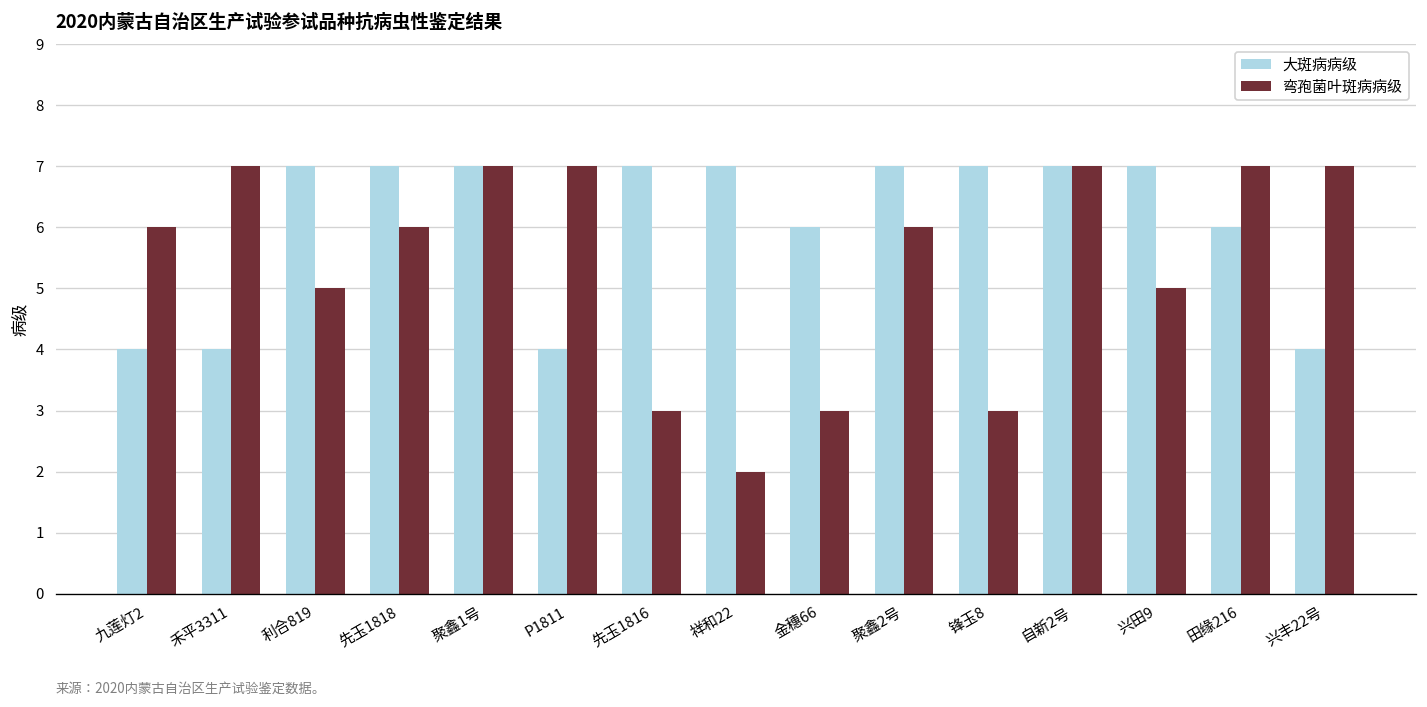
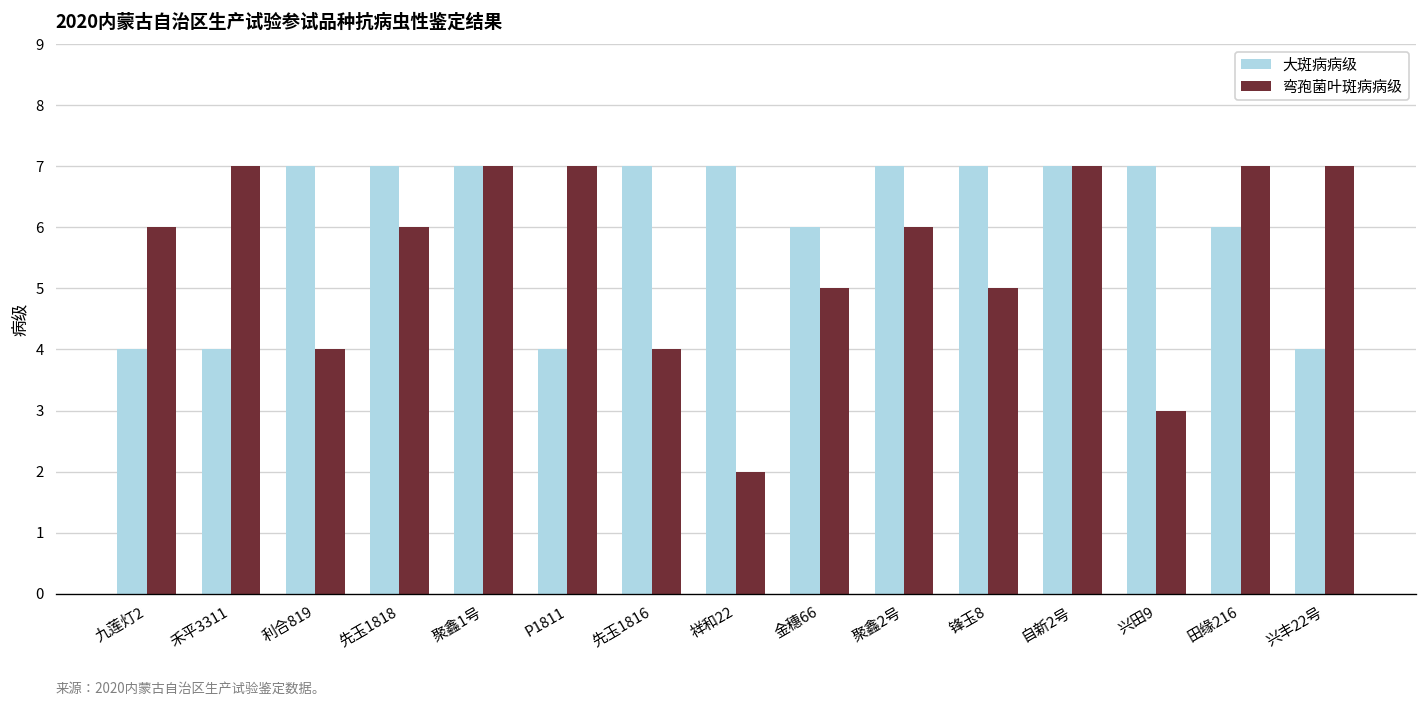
弯孢菌叶斑病病级, 利合819: 5 -> 4
弯孢菌叶斑病病级, 先玉1816: 3 -> 4
弯孢菌叶斑病病级, 金穗66: 3 -> 5
弯孢菌叶斑病病级, 锋玉8: 3 -> 5
弯孢菌叶斑病病级, 兴田9: 5 -> 3
